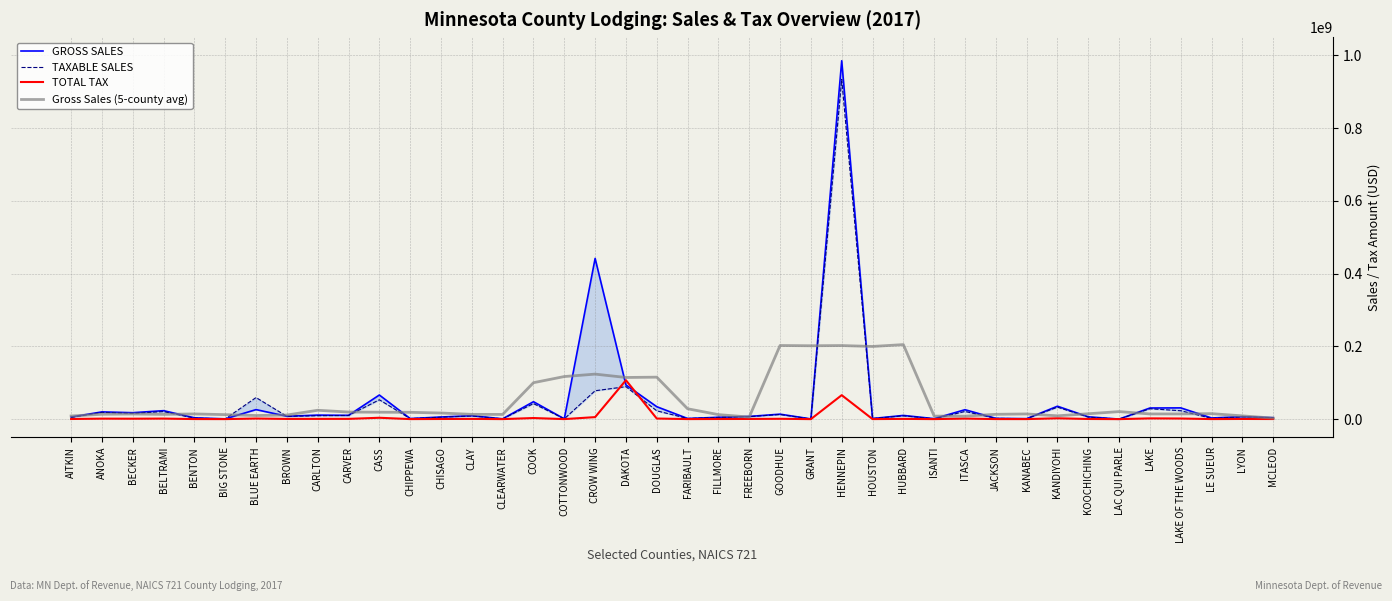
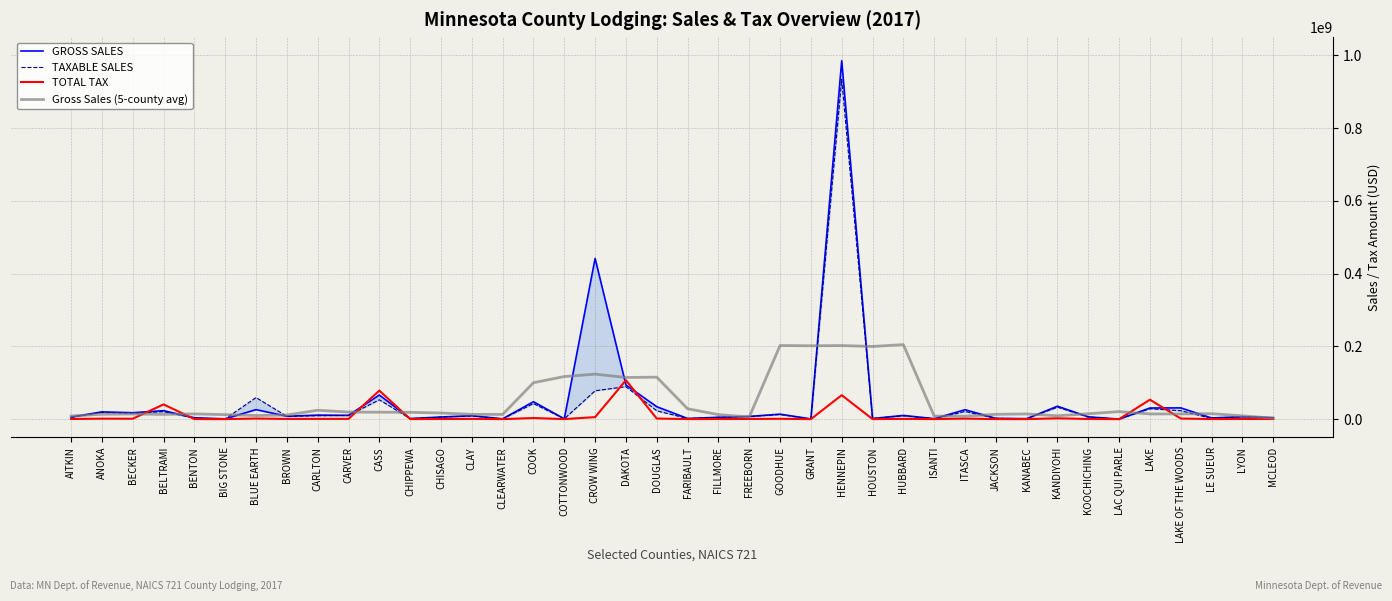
TOTAL TAX, BELTRAMI: 0 -> 40000000
TOTAL TAX, CASS: 0 -> 80000000
TOTAL TAX, LAKE: 0 -> 50000000
